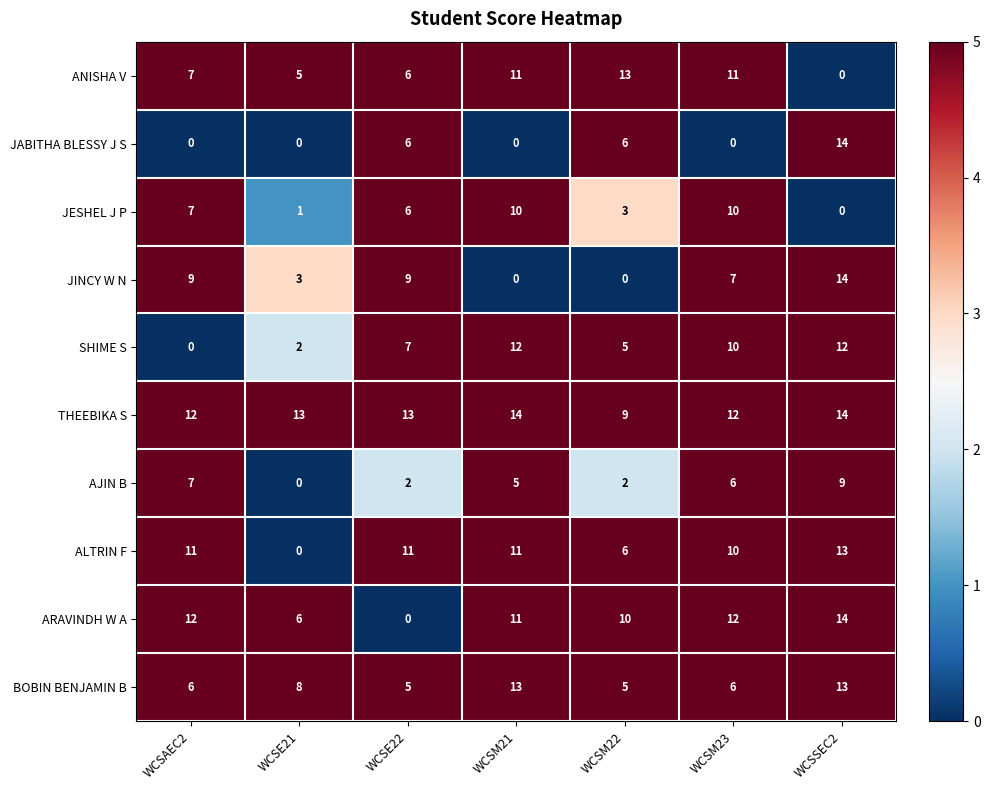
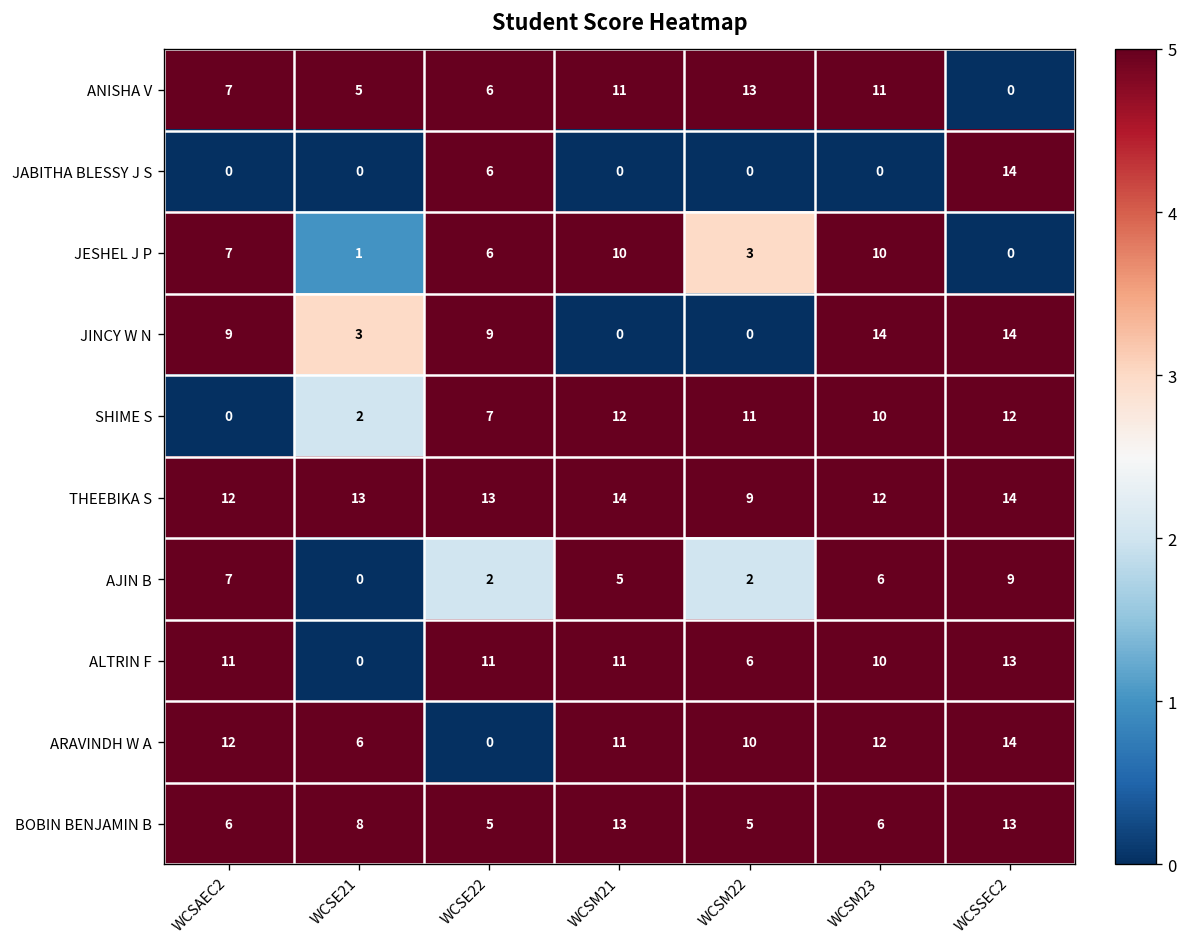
JABITHA BLESSY J S, WCSM22: 6 -> 0
JINCY W N, WCSM23: 7 -> 14
SHIME S, WCSM22: 5 -> 11
